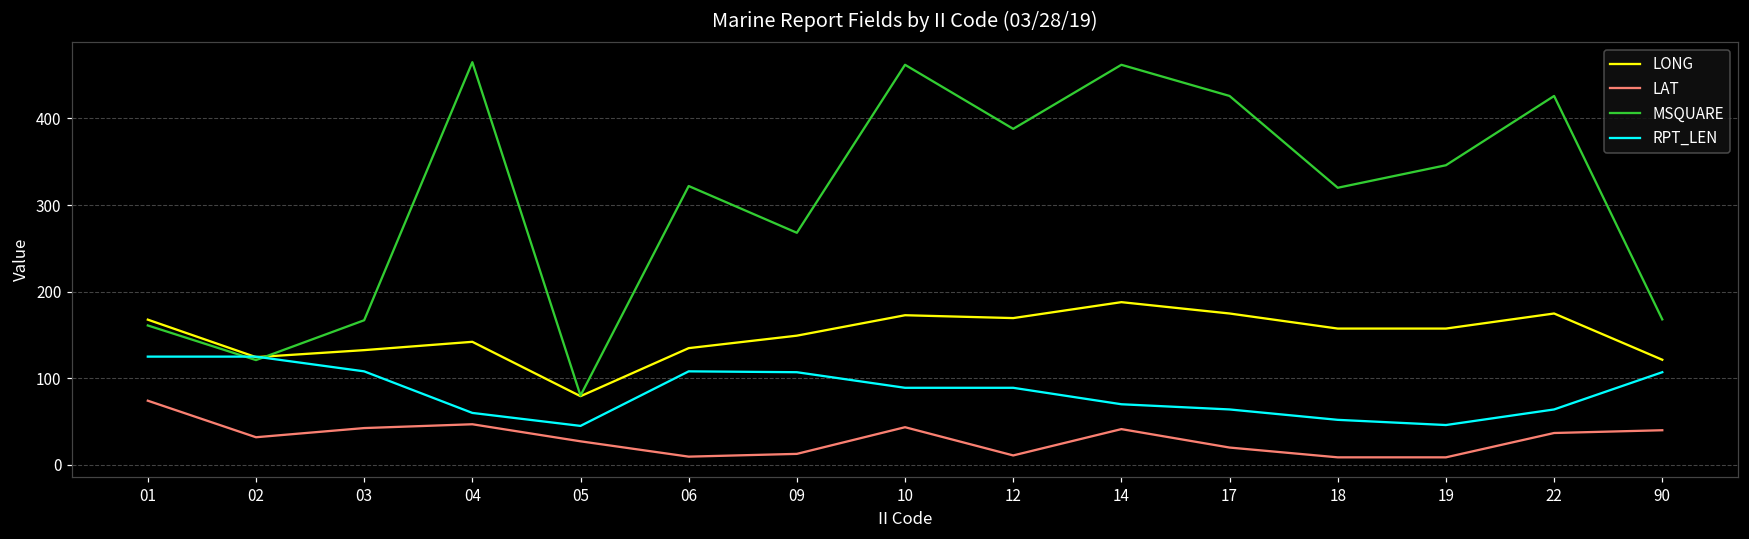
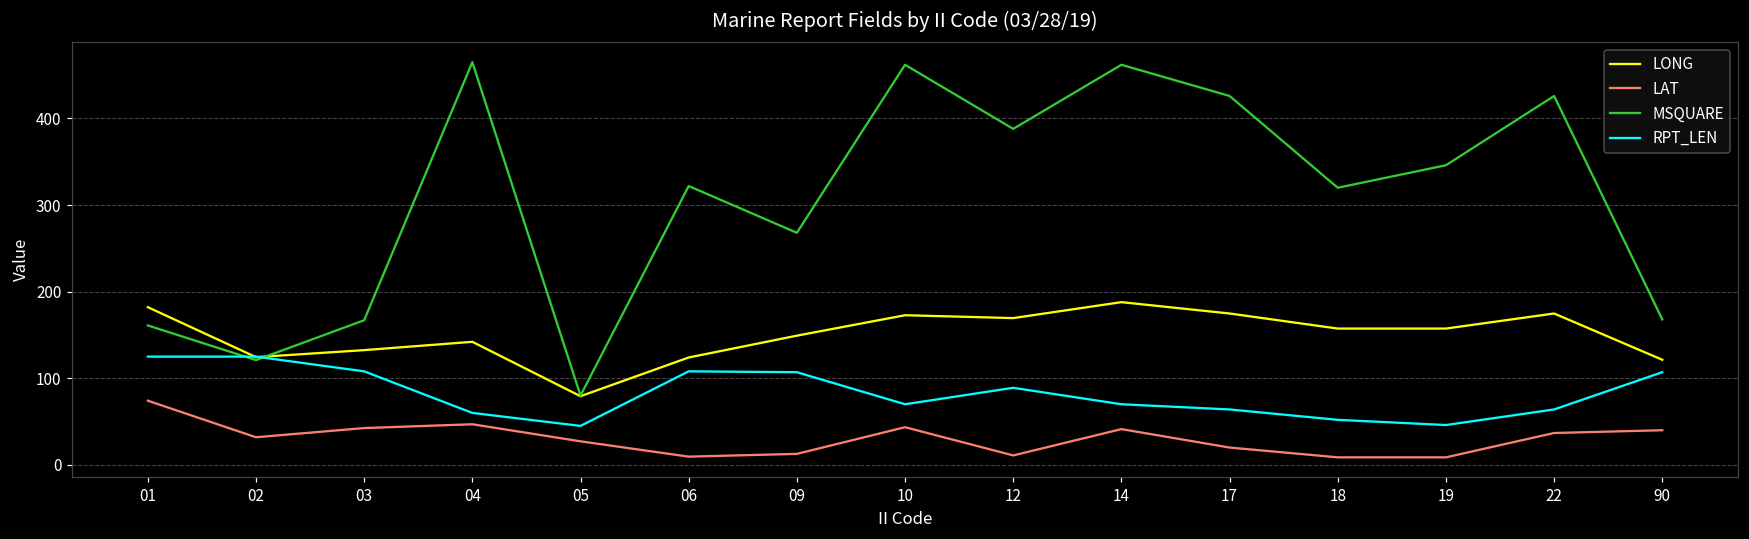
LONG, 01: 170 -> 180
LONG, 06: 130 -> 120
RPT_LEN, 10: 90 -> 70
